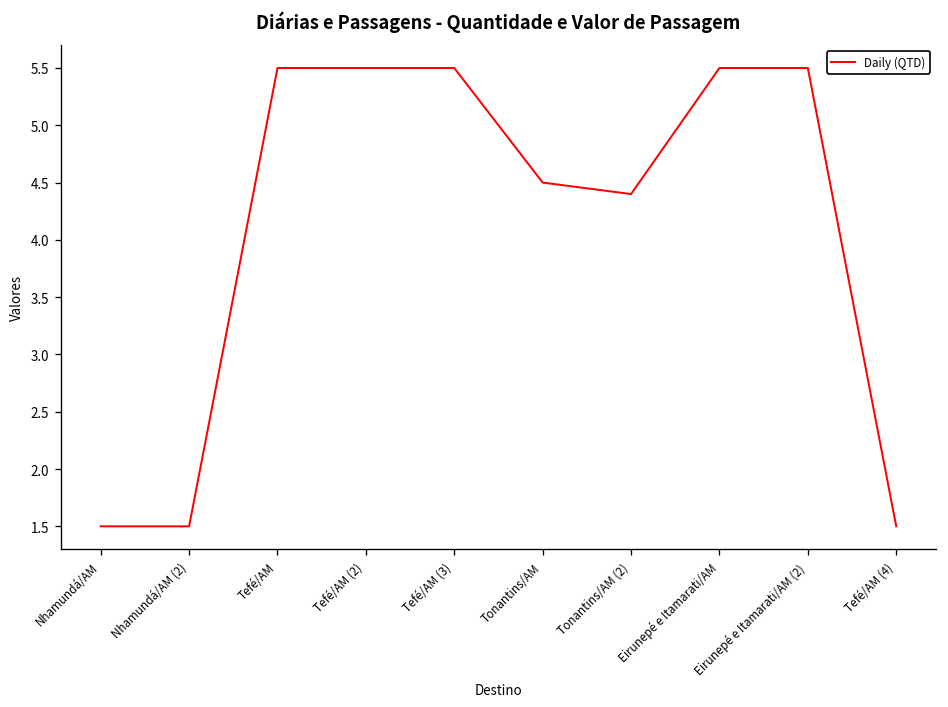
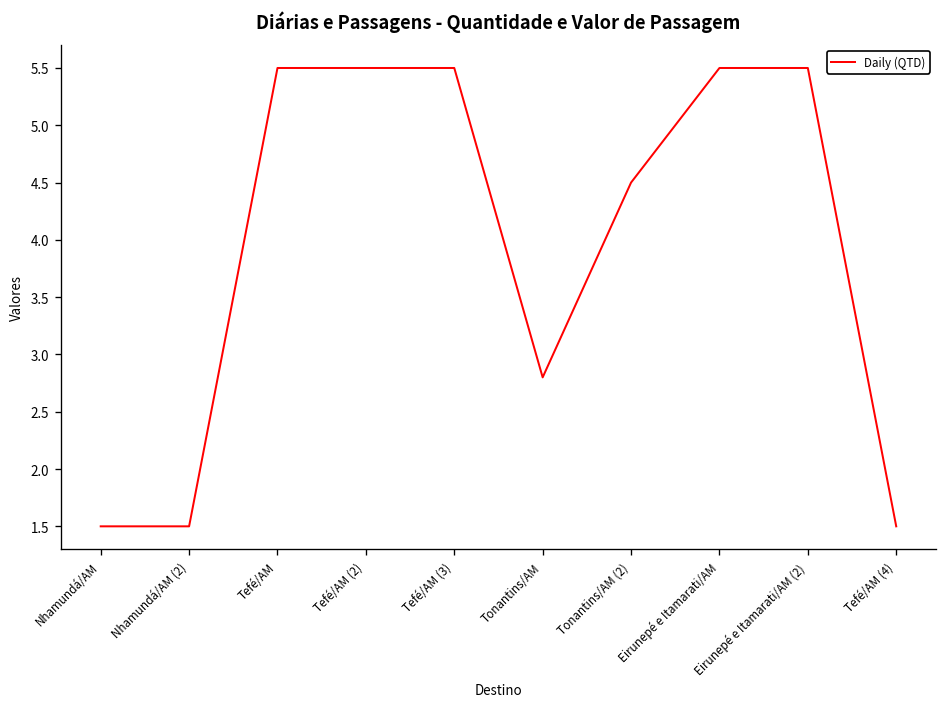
Tonantins/AM: 4.5 -> 2.8
Tonantins/AM (2): 4.4 -> 4.5
